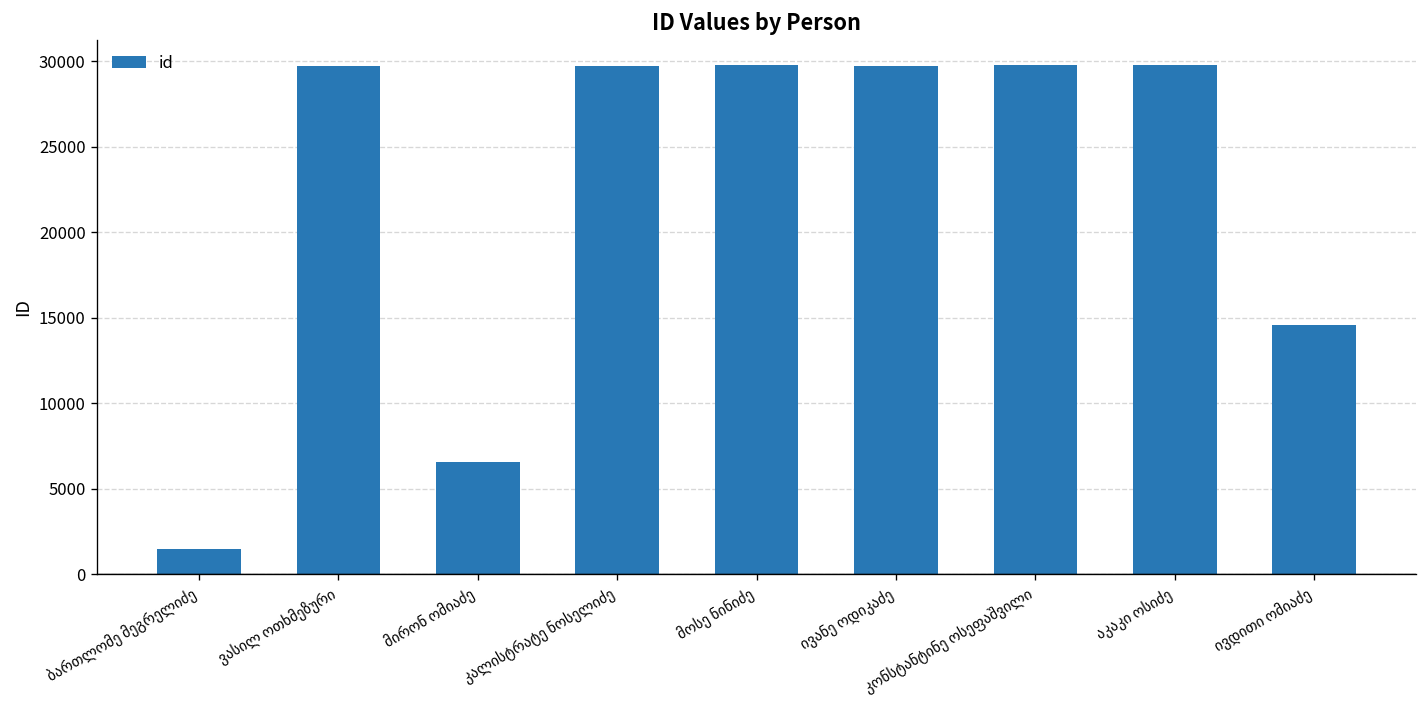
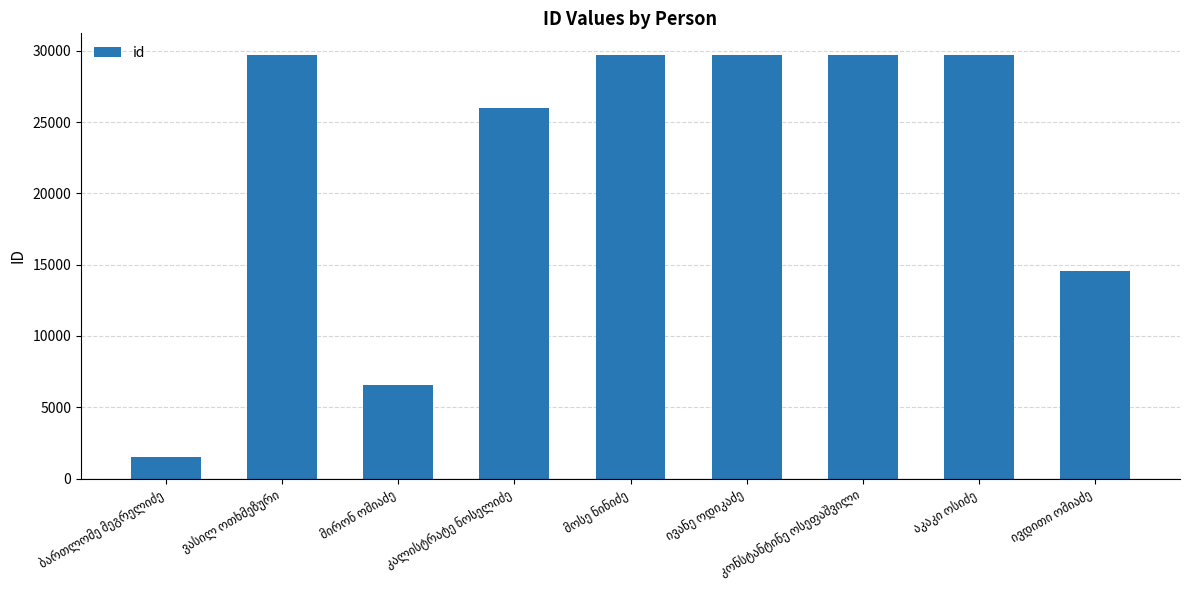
კალისტრატე ნოსელიძე: 29700 -> 26000
